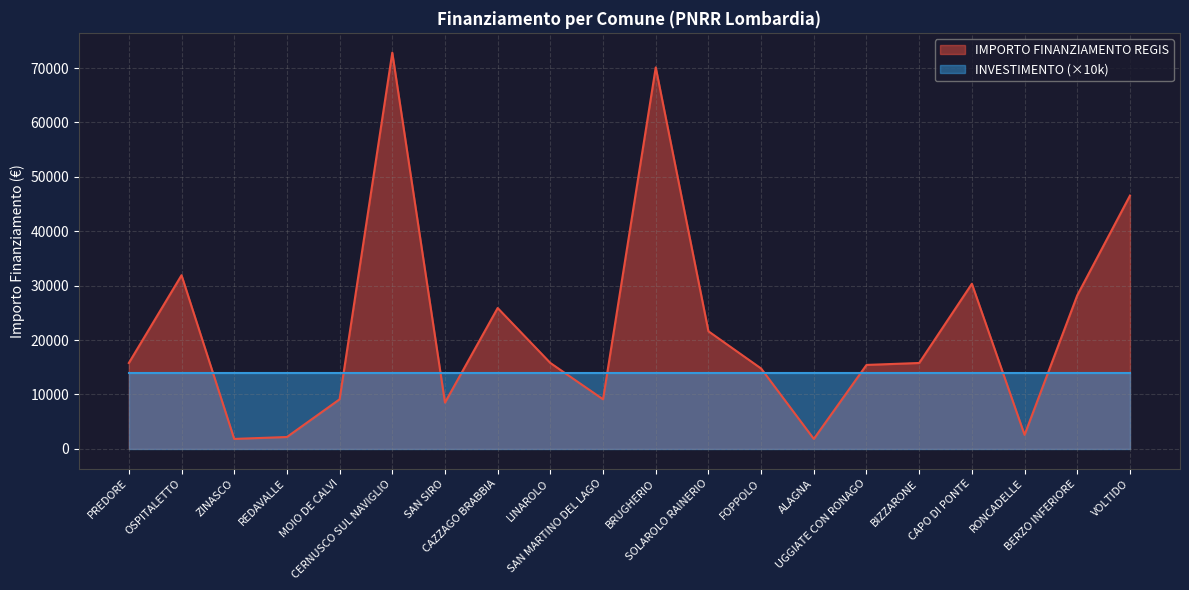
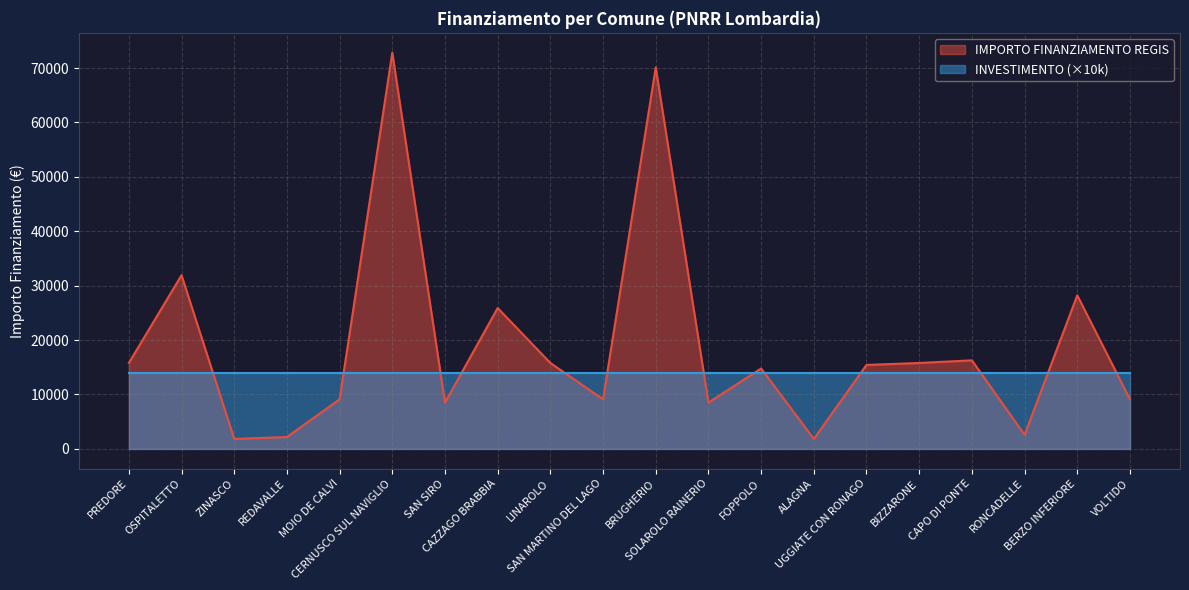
IMPORTO FINANZIAMENTO REGIS, SOLAROLO RAINERIO: 22000 -> 8000
IMPORTO FINANZIAMENTO REGIS, CAPO DI PONTE: 30000 -> 16000
IMPORTO FINANZIAMENTO REGIS, VOLTIDO: 47000 -> 9000
